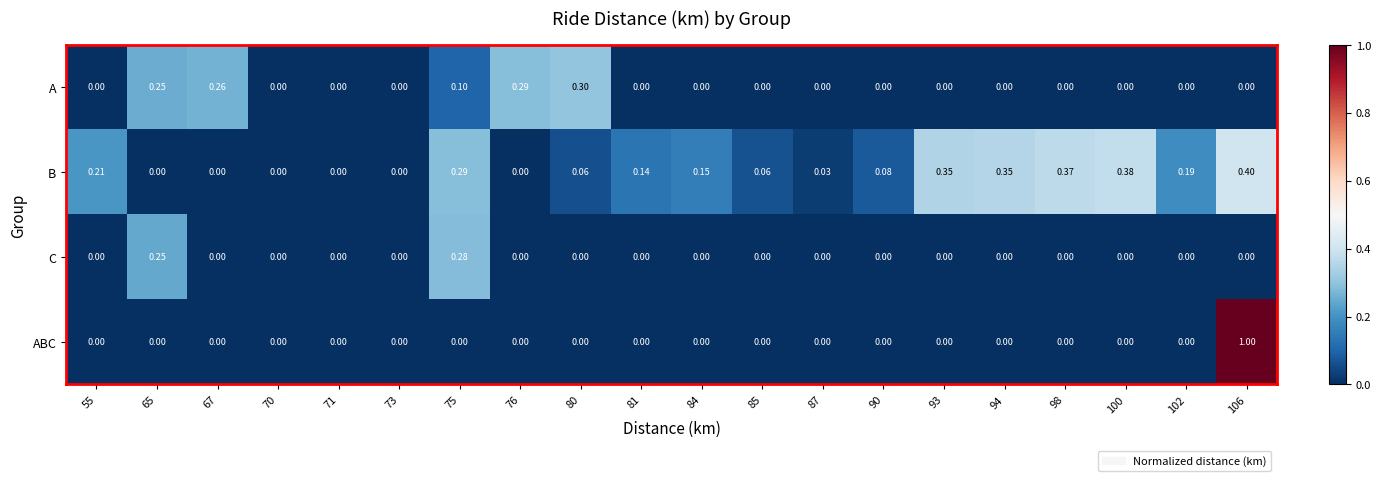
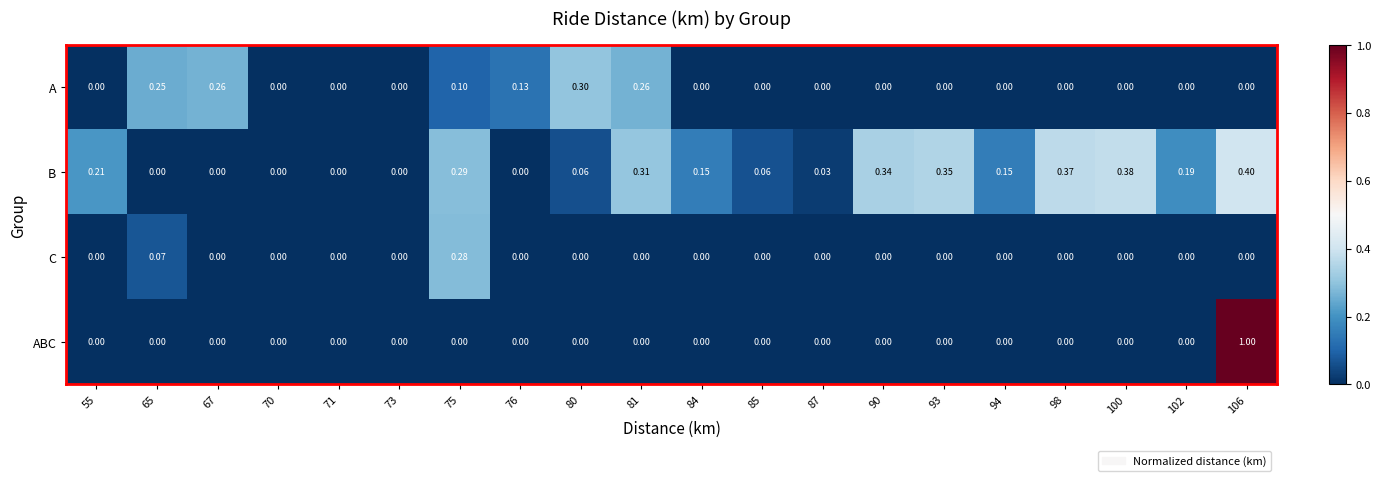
A, 76: 0.29 -> 0.13
A, 81: 0.00 -> 0.26
B, 81: 0.14 -> 0.31
B, 90: 0.08 -> 0.34
B, 94: 0.35 -> 0.15
C, 65: 0.25 -> 0.07
